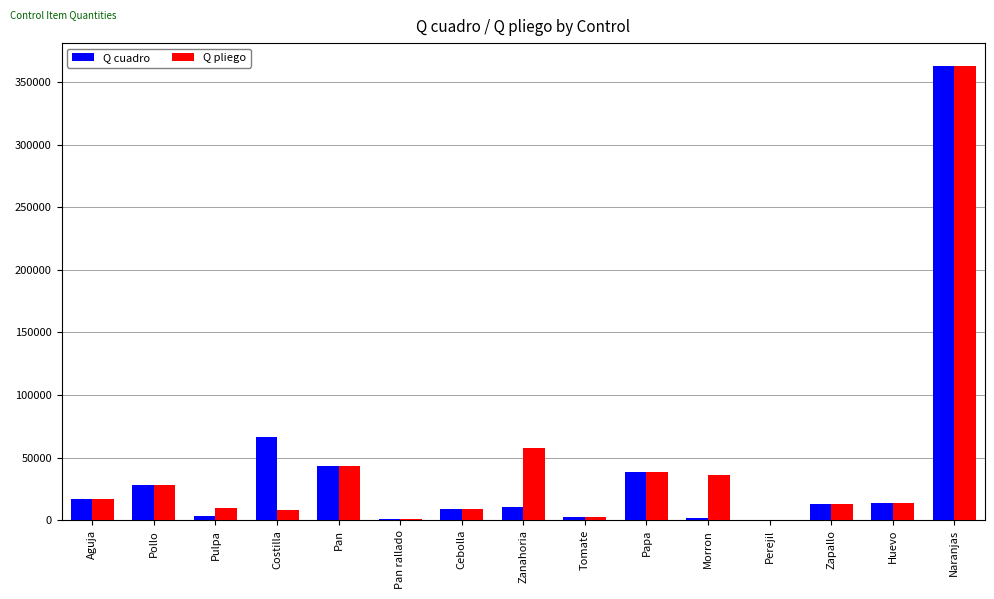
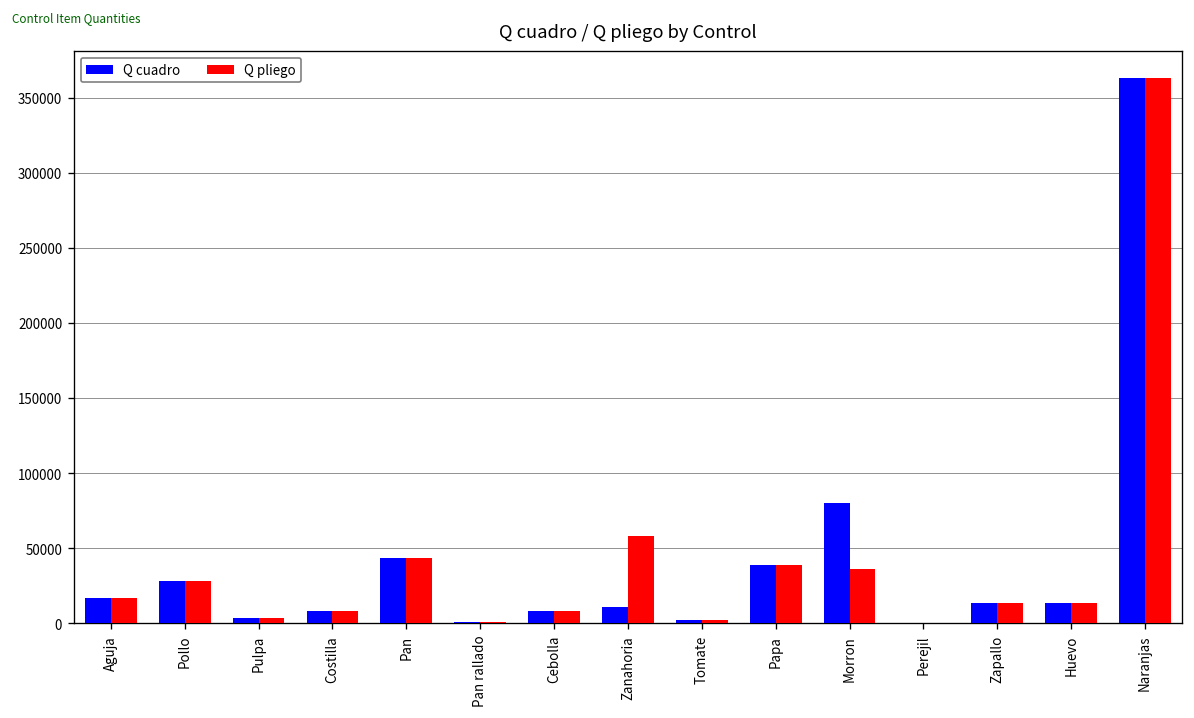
Q pliego, Pulpa: 10000 -> 3000
Q cuadro, Costilla: 66000 -> 8000
Q cuadro, Morron: 1000 -> 80000
